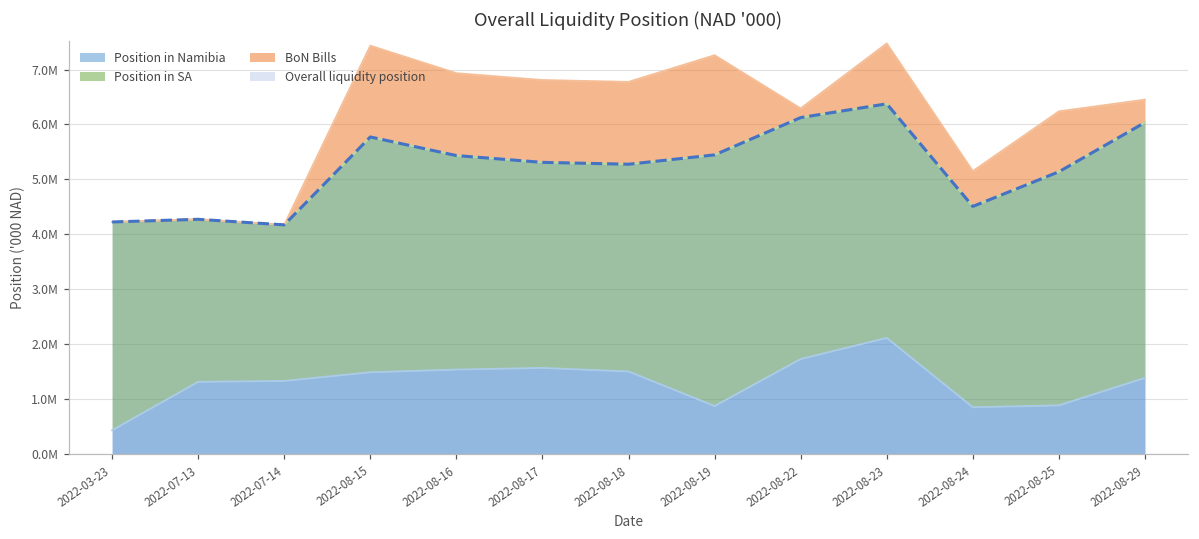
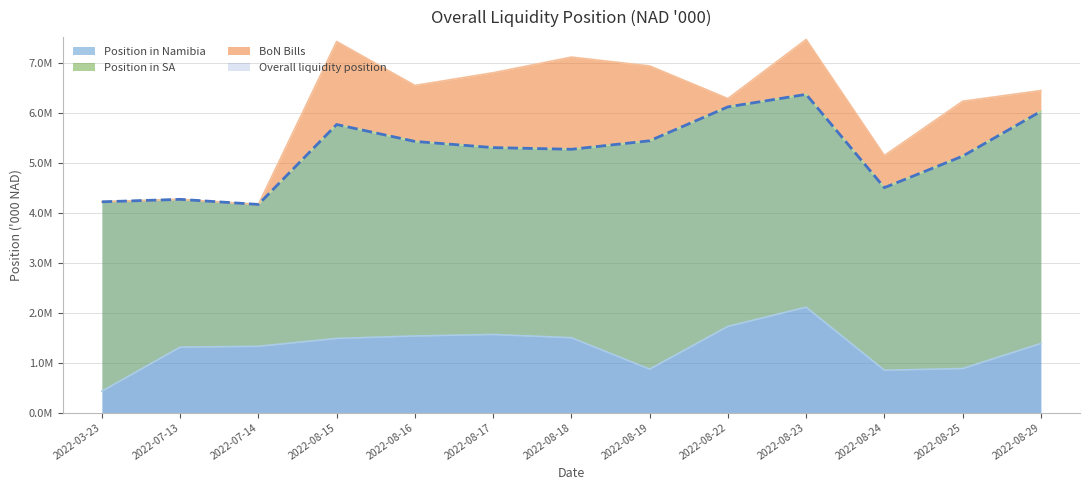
BoN Bills, 2022-08-16: 1500000 -> 1100000
BoN Bills, 2022-08-18: 1500000 -> 1800000
BoN Bills, 2022-08-19: 1800000 -> 1500000
